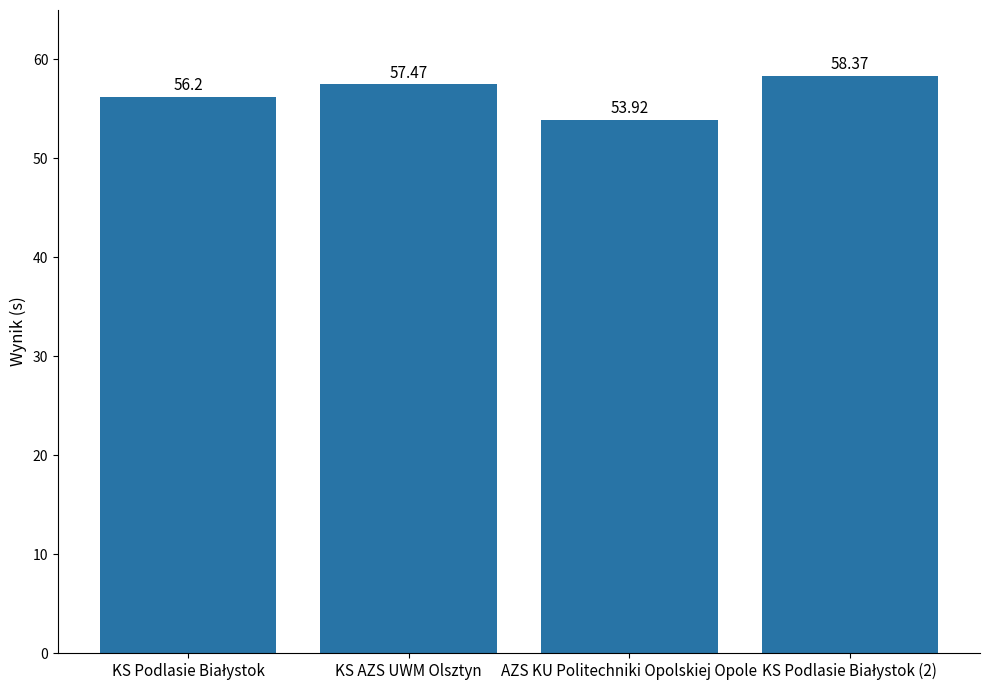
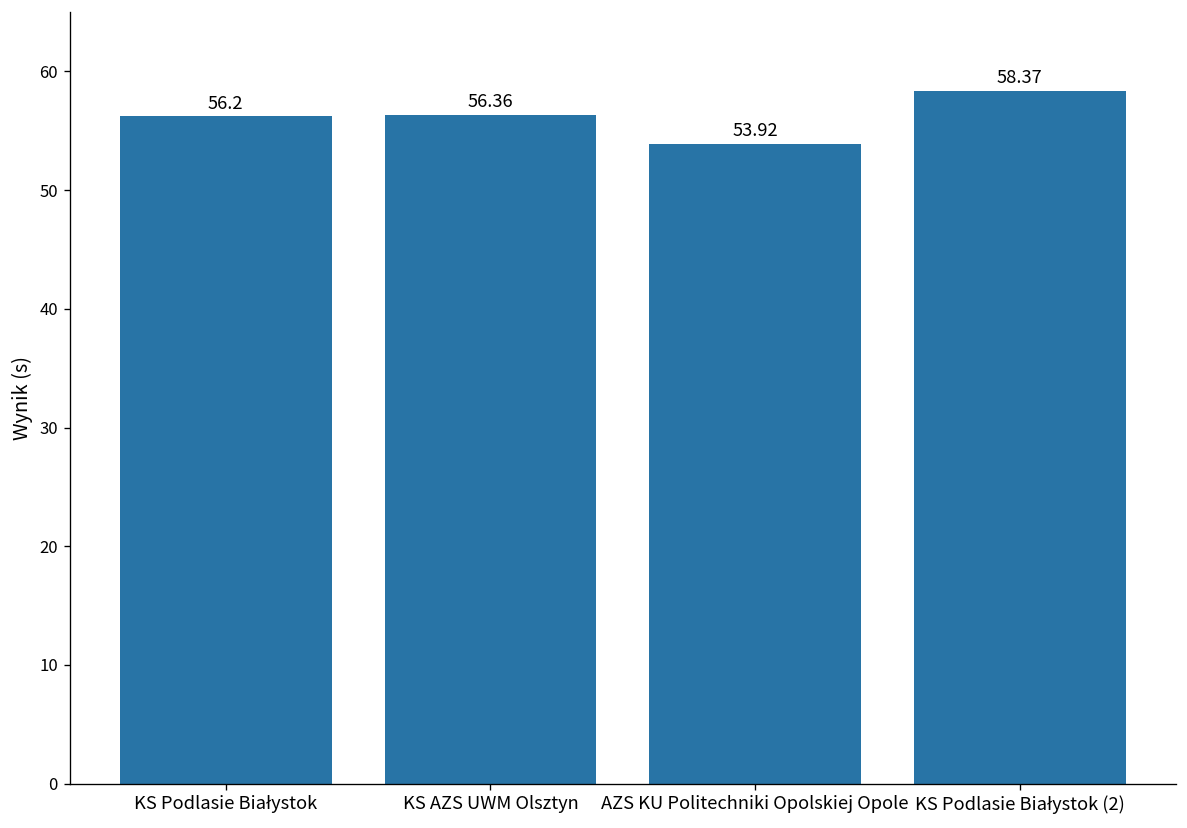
KS AZS UWM Olsztyn: 57.47 -> 56.36
